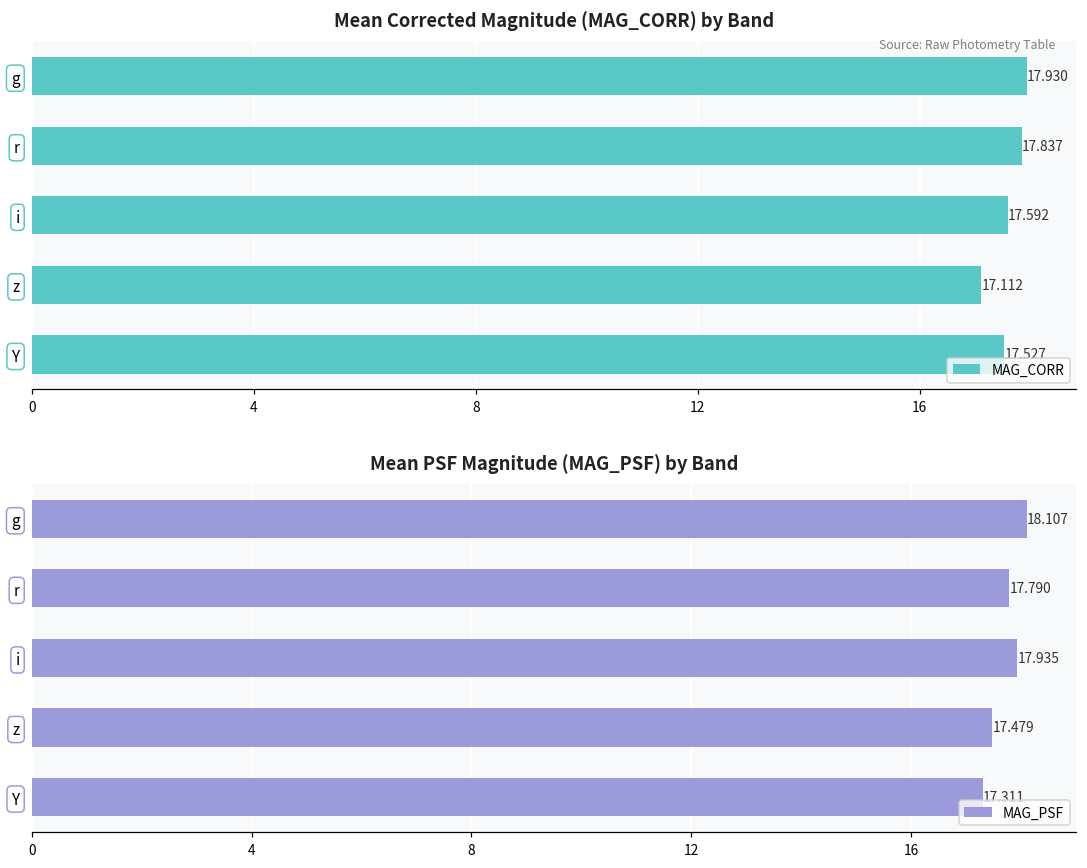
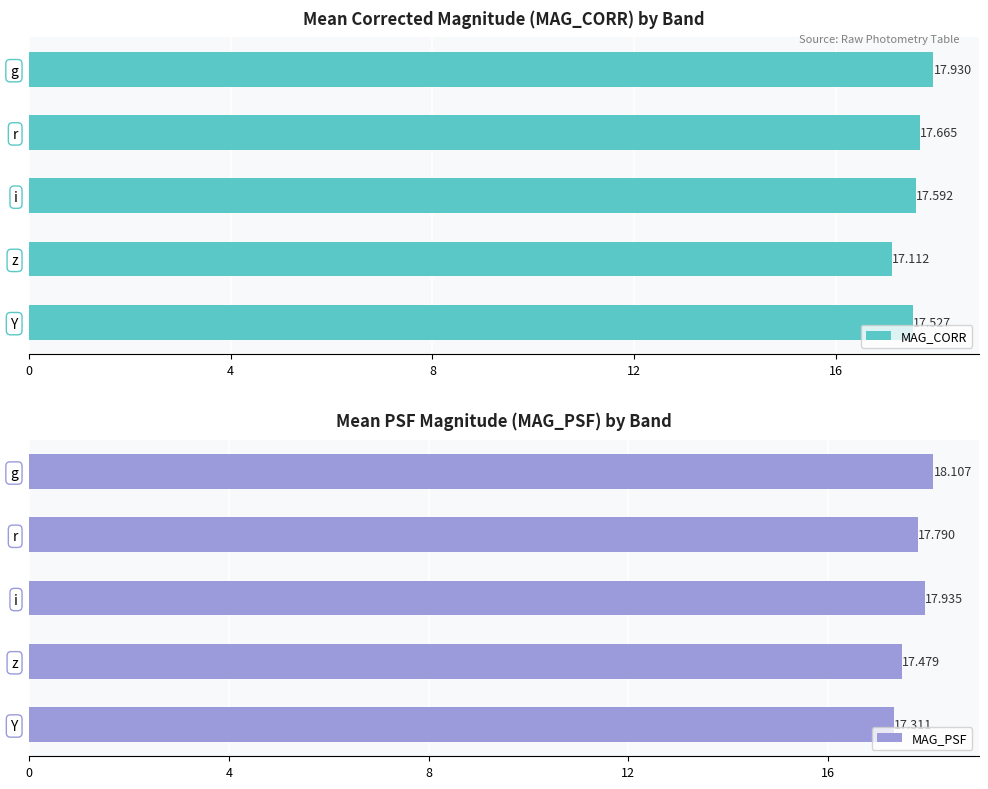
Mean Corrected Magnitude (MAG_CORR) by Band, r: 17.837 -> 17.665
